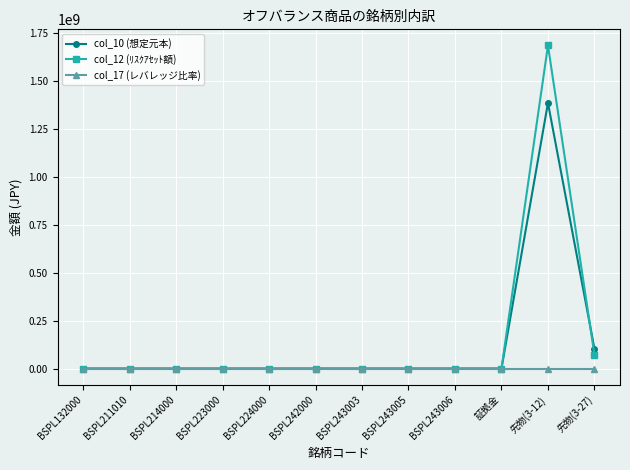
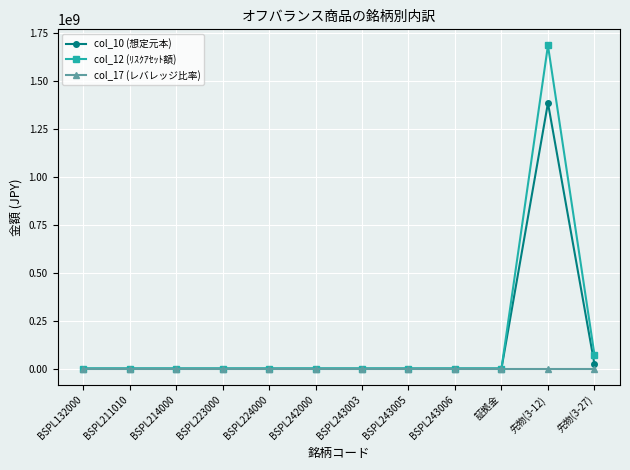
col_10 (想定元本), 先物(3-27): 100000000 -> 20000000
